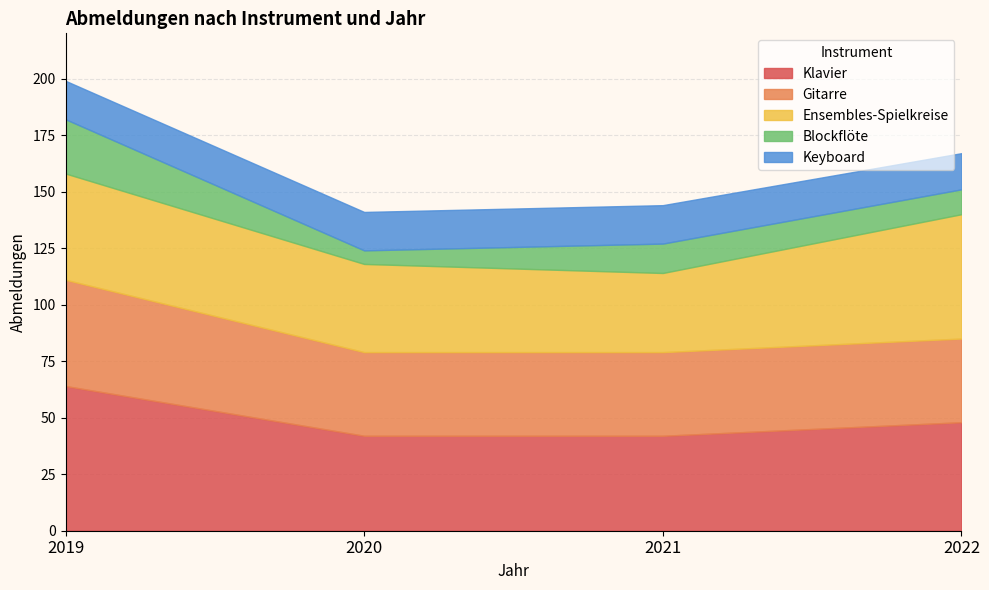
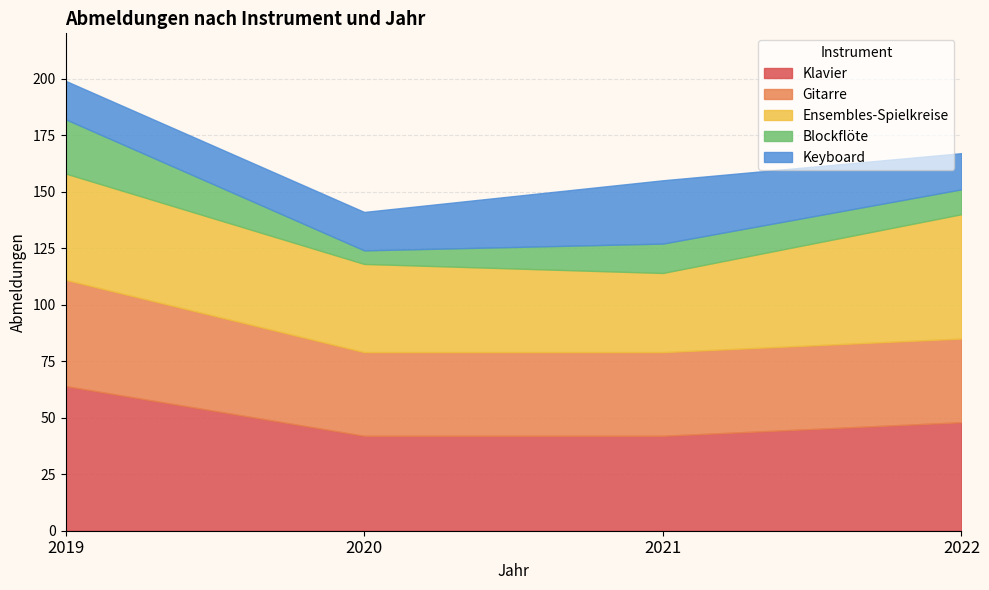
Keyboard, 2021: 17 -> 28
